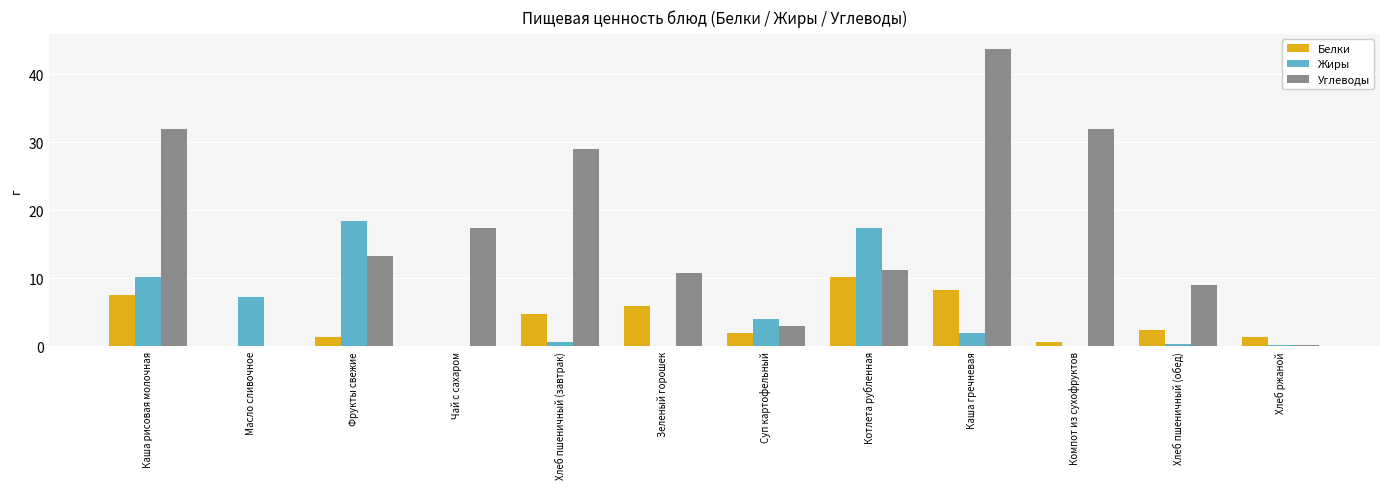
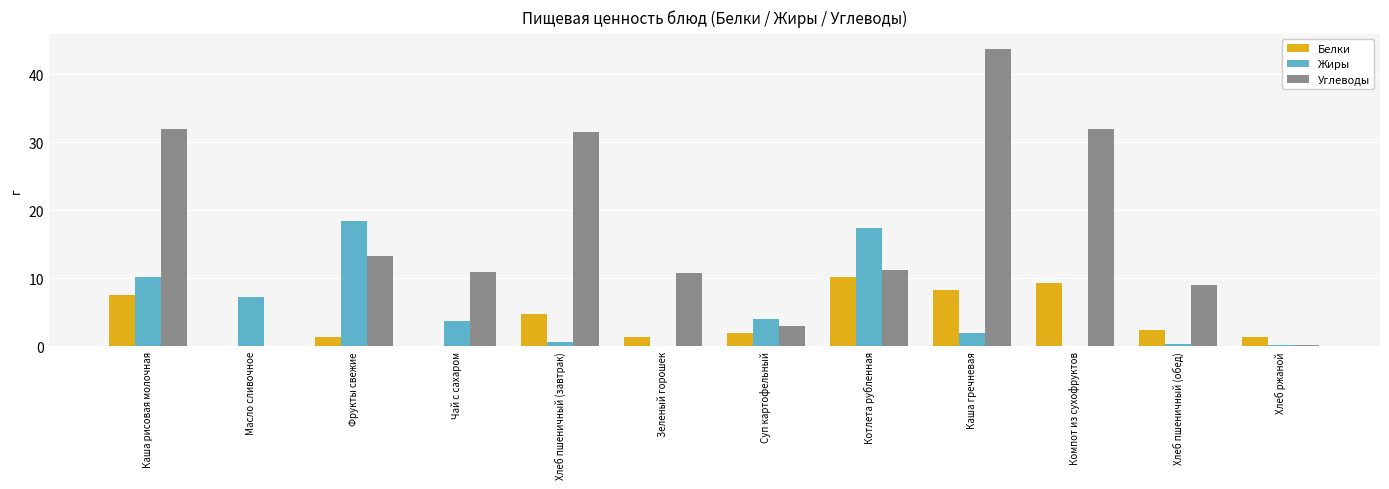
Жиры, Чай с сахаром: 0 -> 4
Углеводы, Чай с сахаром: 17 -> 11
Углеводы, Хлеб пшеничный (завтрак): 29 -> 32
Белки, Зеленый горошек: 6 -> 1
Белки, Компот из сухофруктов: 1 -> 9
